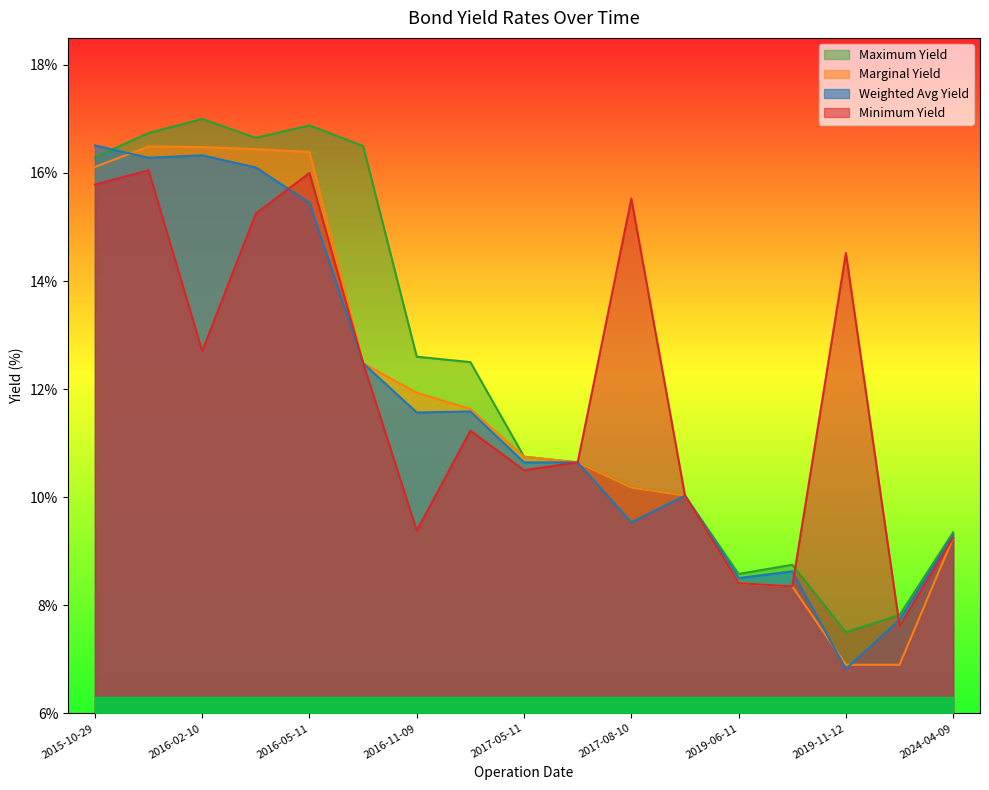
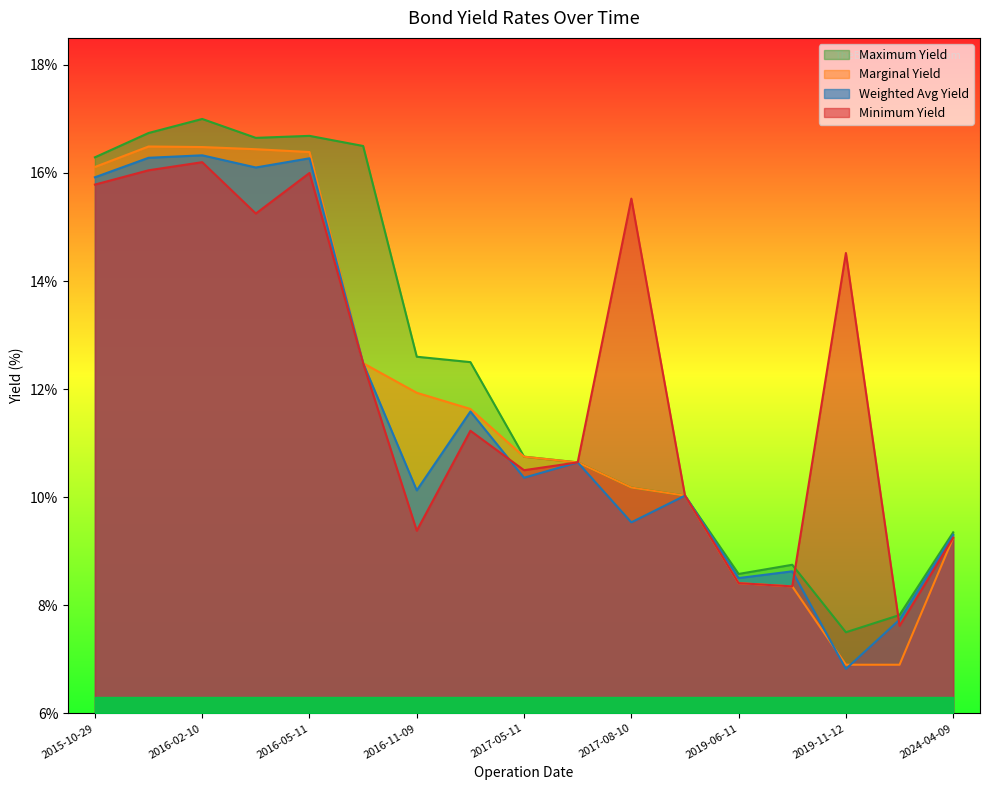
Weighted Avg Yield, 2015-10-29: 16.5% -> 15.9%
Minimum Yield, 2016-02-10: 12.7% -> 16.2%
Maximum Yield, 2016-05-11: 16.9% -> 16.7%
Weighted Avg Yield, 2016-05-11: 15.4% -> 16.3%
Weighted Avg Yield, 2016-11-09: 11.6% -> 10.1%
Weighted Avg Yield, 2017-05-11: 10.6% -> 10.4%
